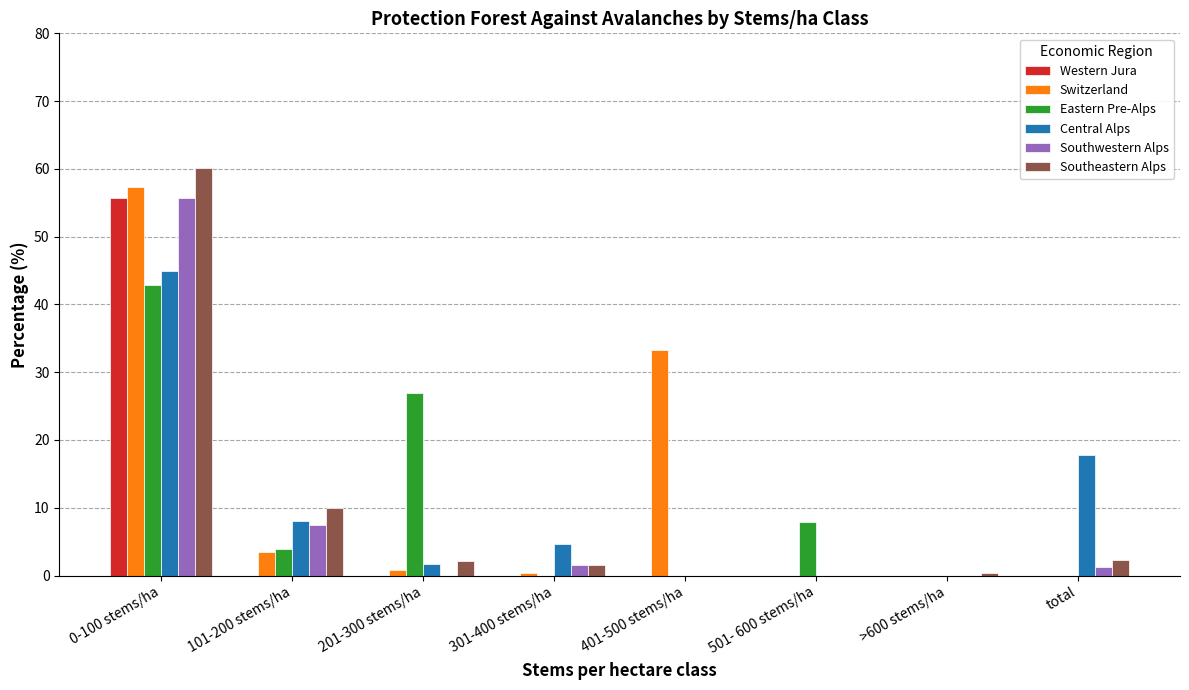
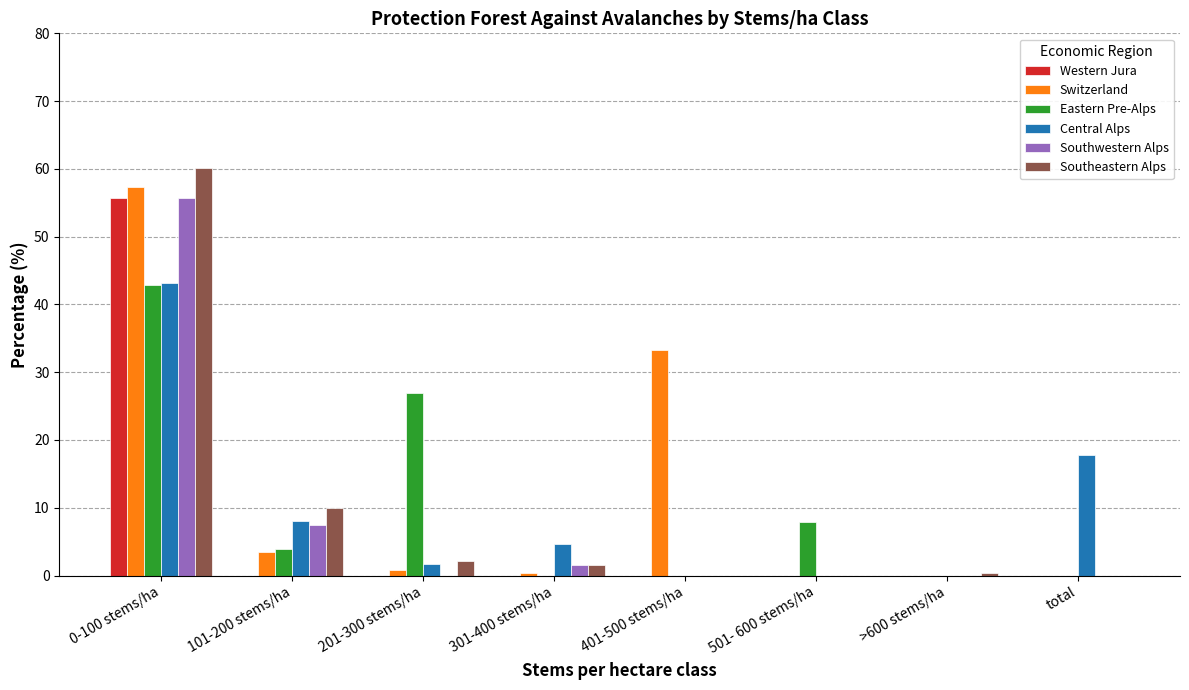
Central Alps, 0-100 stems/ha: 45 -> 43
Southwestern Alps, total: 1 -> 0
Southeastern Alps, total: 2 -> 0
